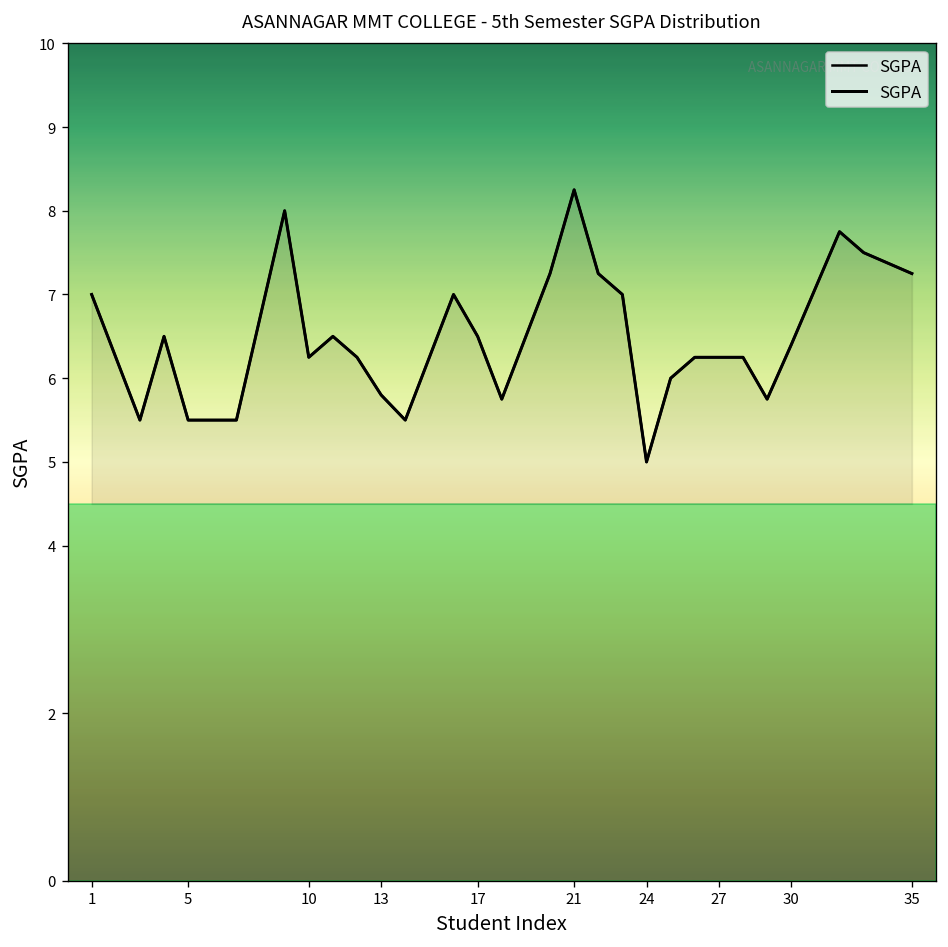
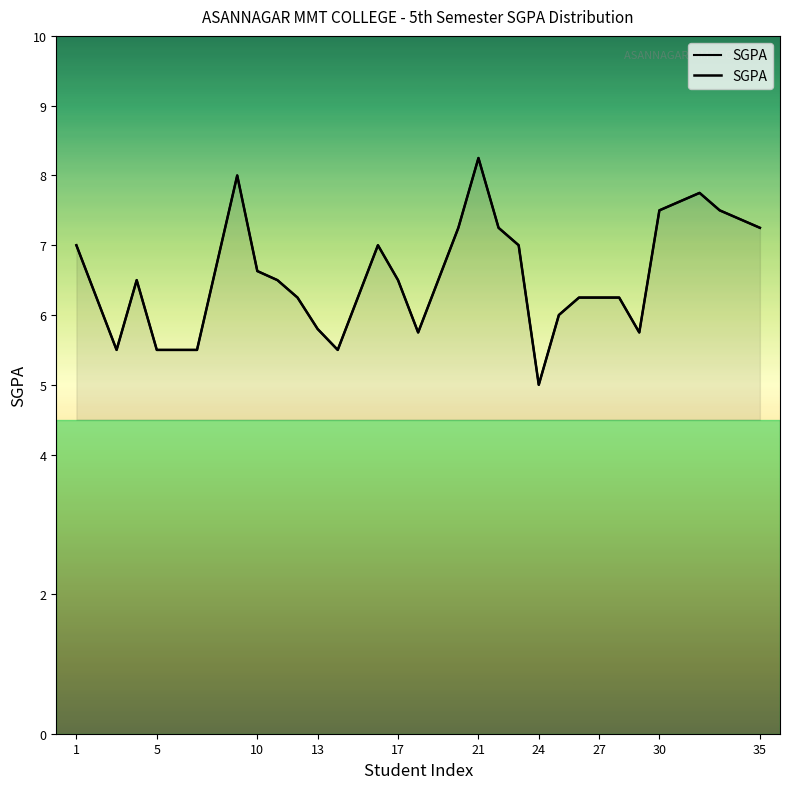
10: 6.3 -> 6.6
30: 6.4 -> 7.5
